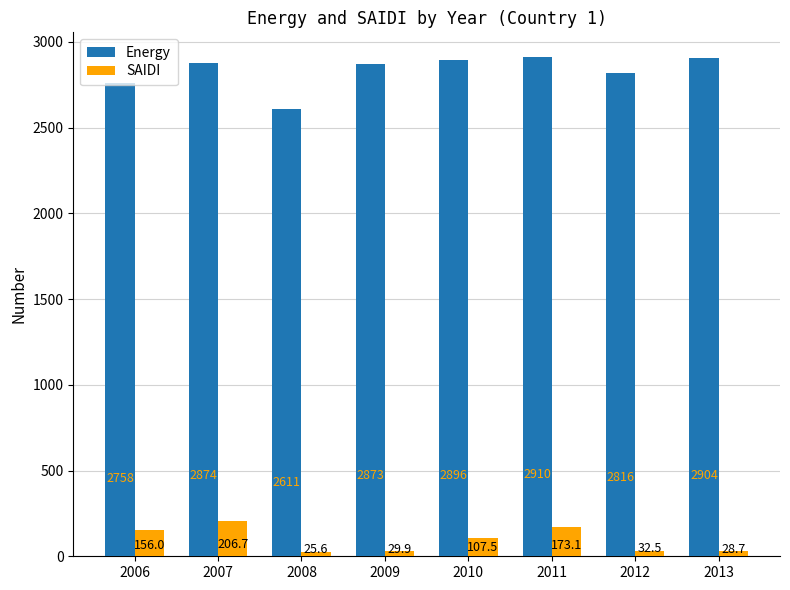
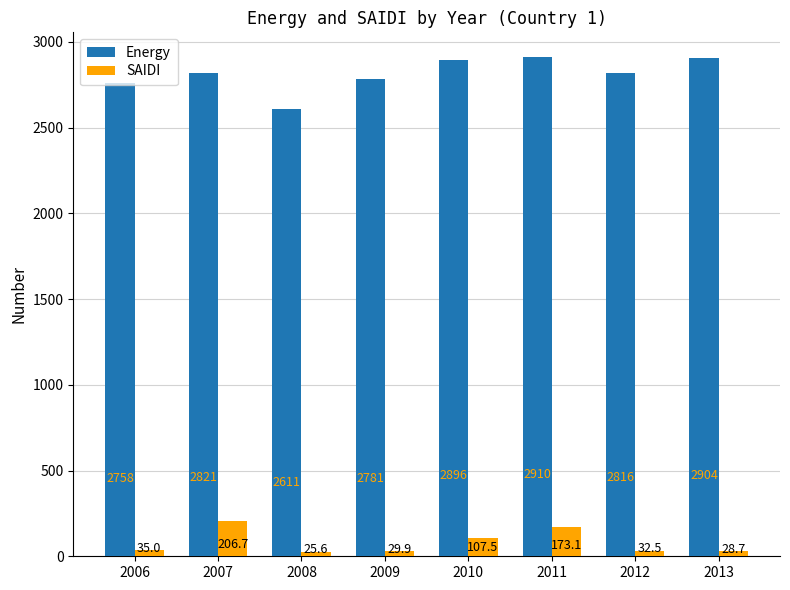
SAIDI, 2006: 156.0 -> 35.0
Energy, 2007: 2874 -> 2821
Energy, 2009: 2873 -> 2781
